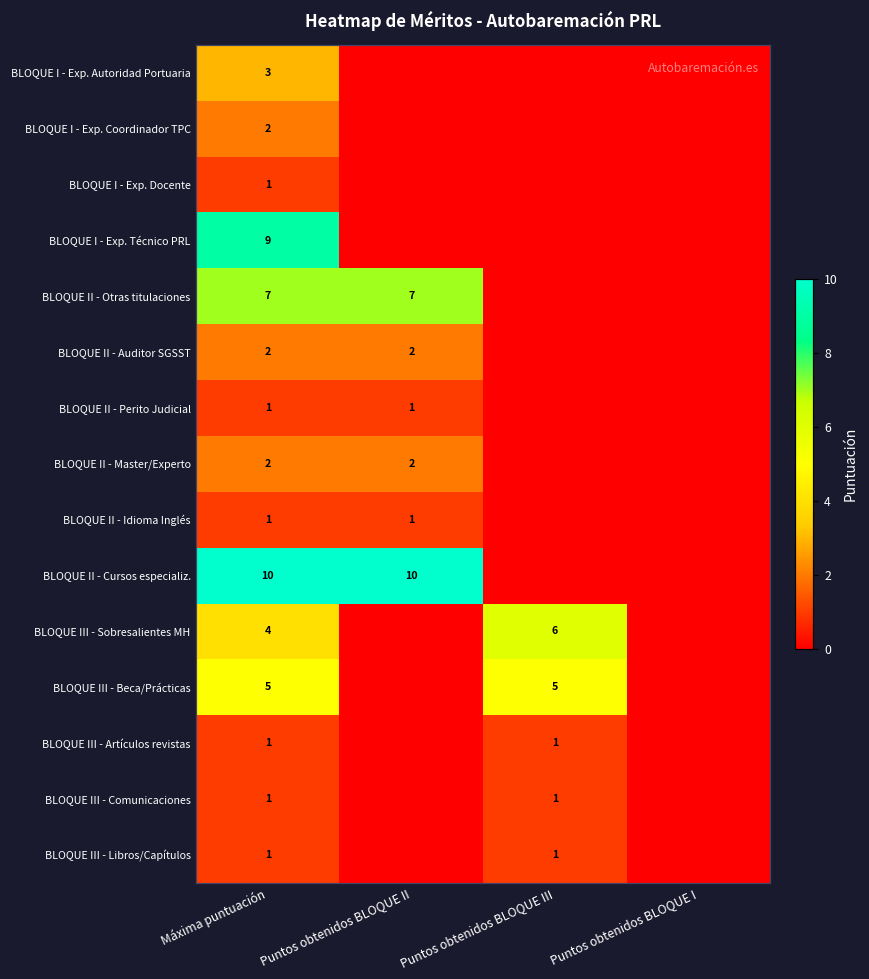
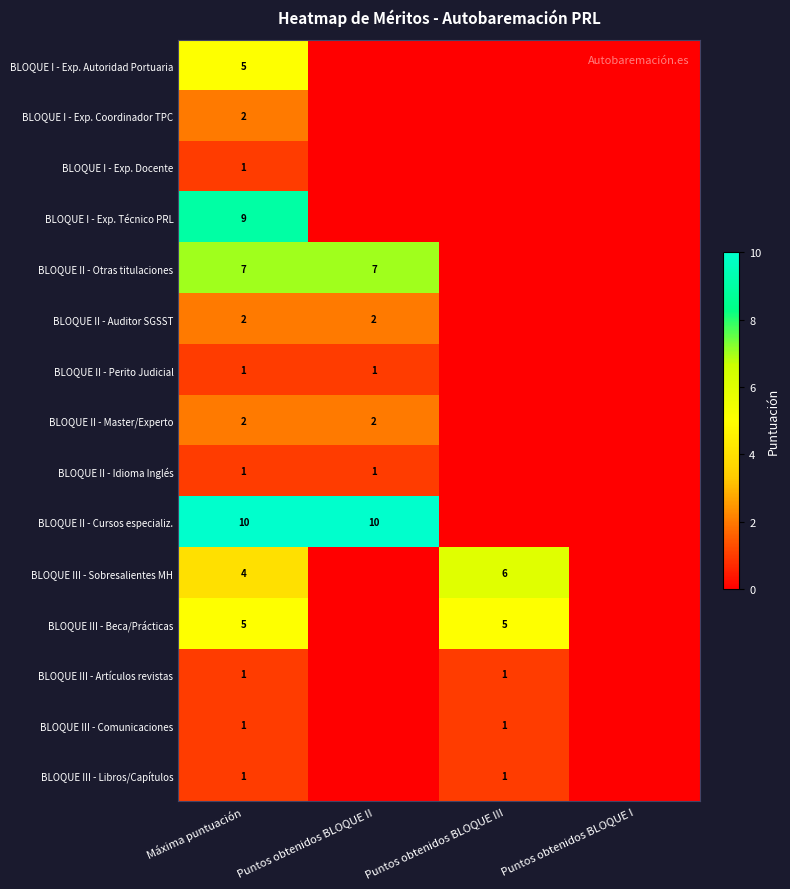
BLOQUE I - Exp. Autoridad Portuaria, Máxima puntuación: 3 -> 5
